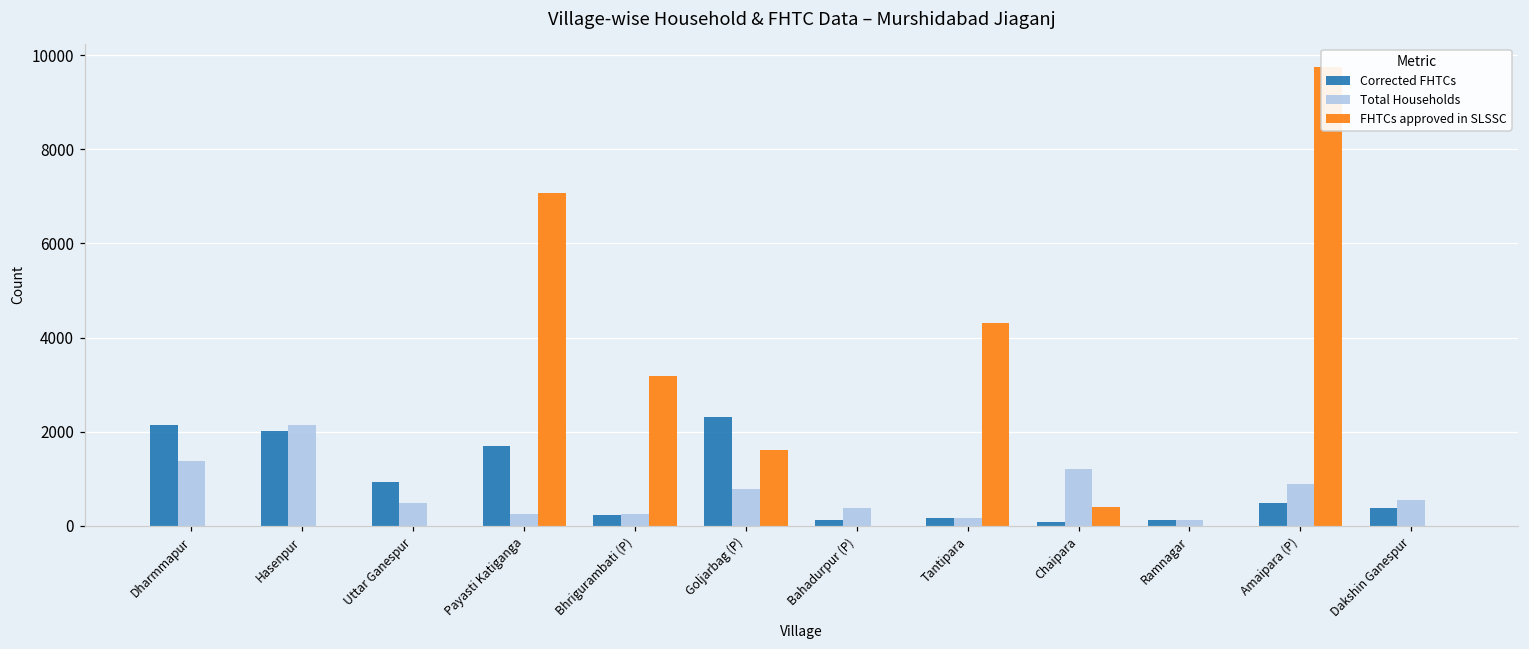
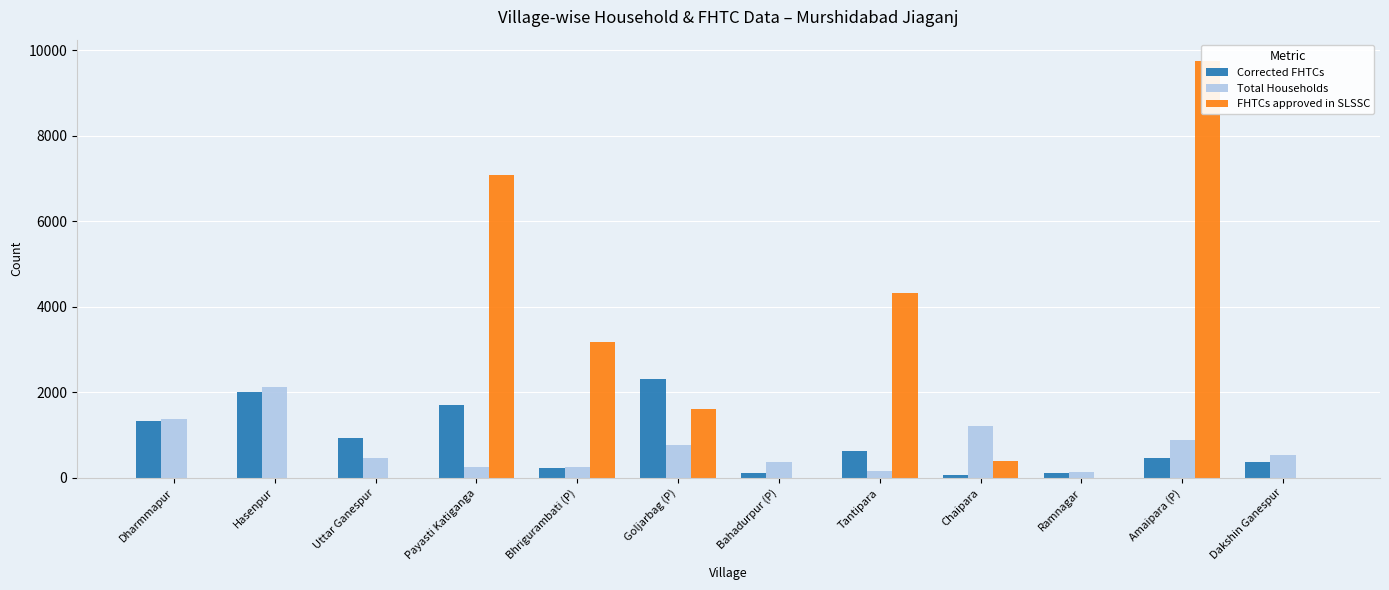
Corrected FHTCs, Dharmmapur: 2100 -> 1300
Corrected FHTCs, Tantipara: 200 -> 600
